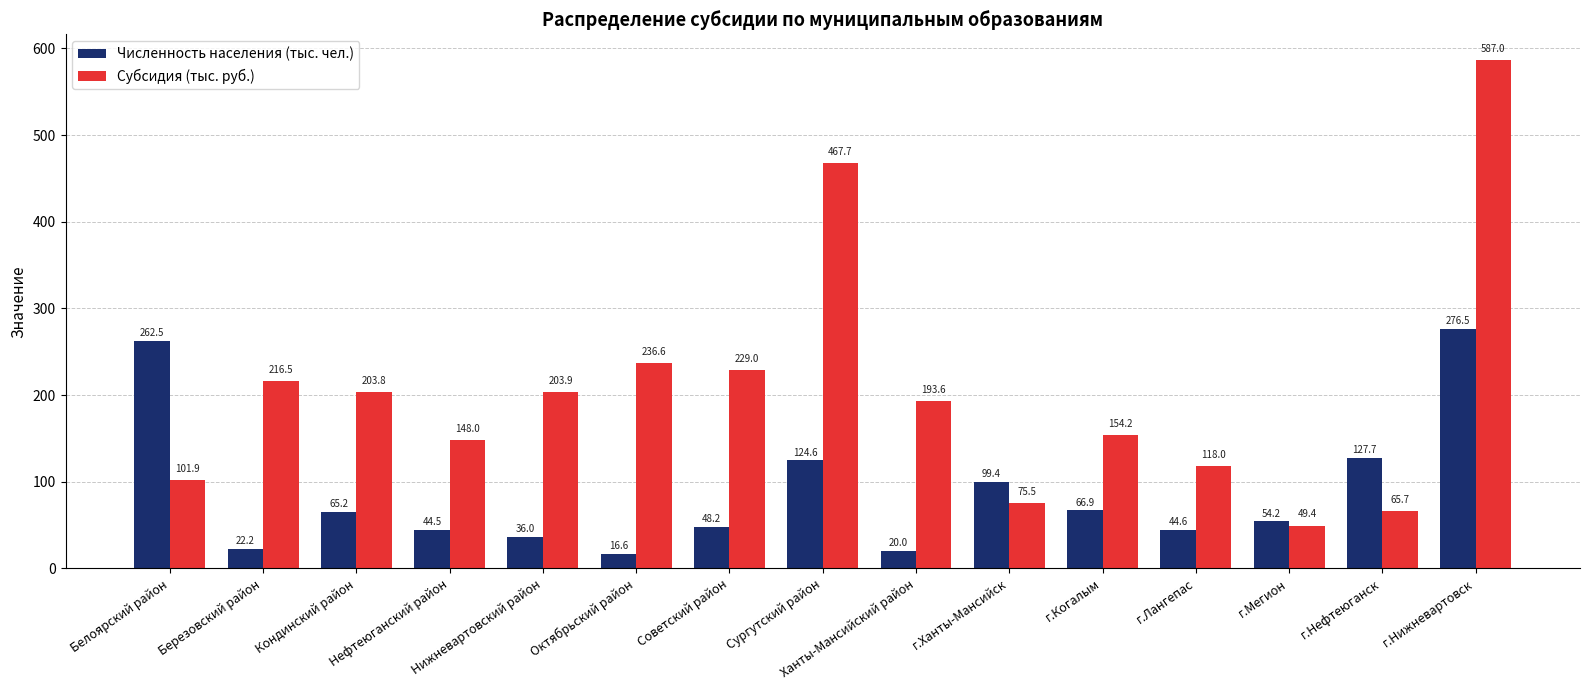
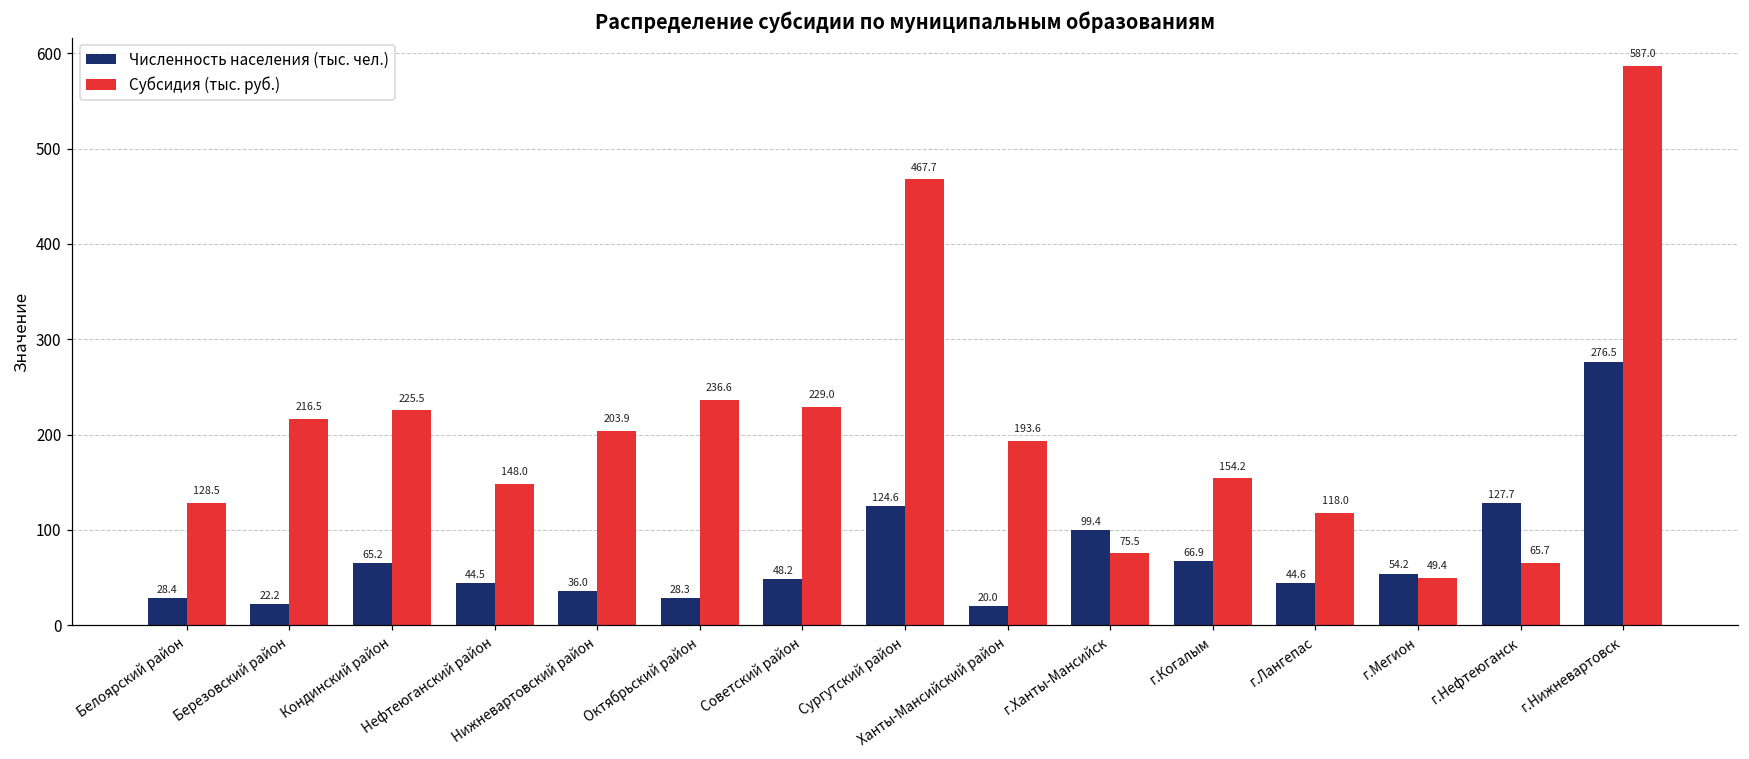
Численность населения (тыс. чел.), Белоярский район: 262.5 -> 28.4
Субсидия (тыс. руб.), Белоярский район: 101.9 -> 128.5
Субсидия (тыс. руб.), Кондинский район: 203.8 -> 225.5
Численность населения (тыс. чел.), Октябрьский район: 16.6 -> 28.3
